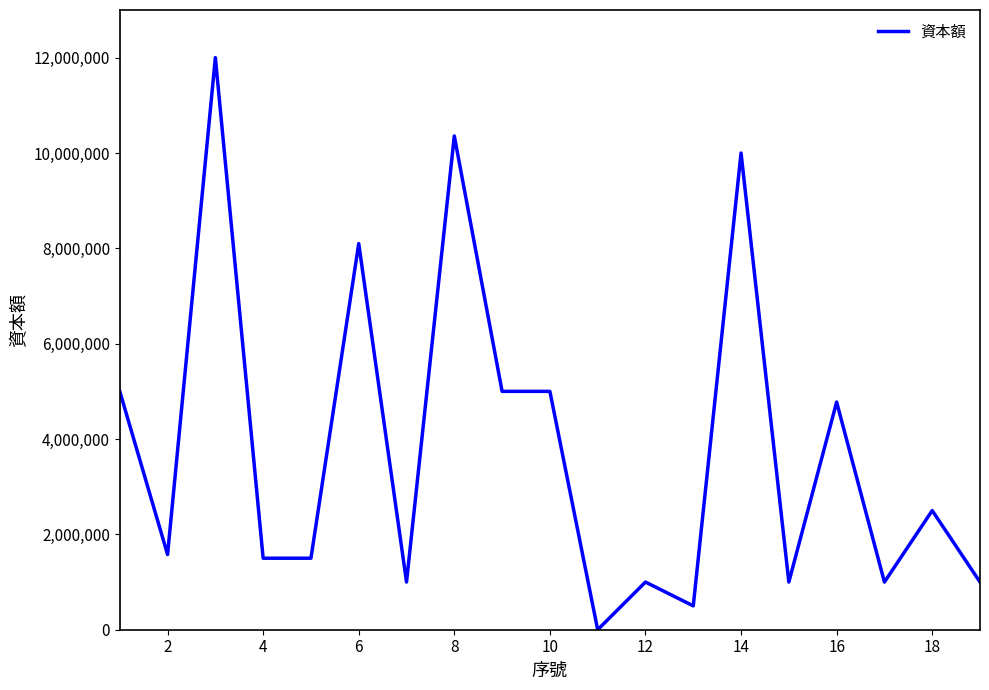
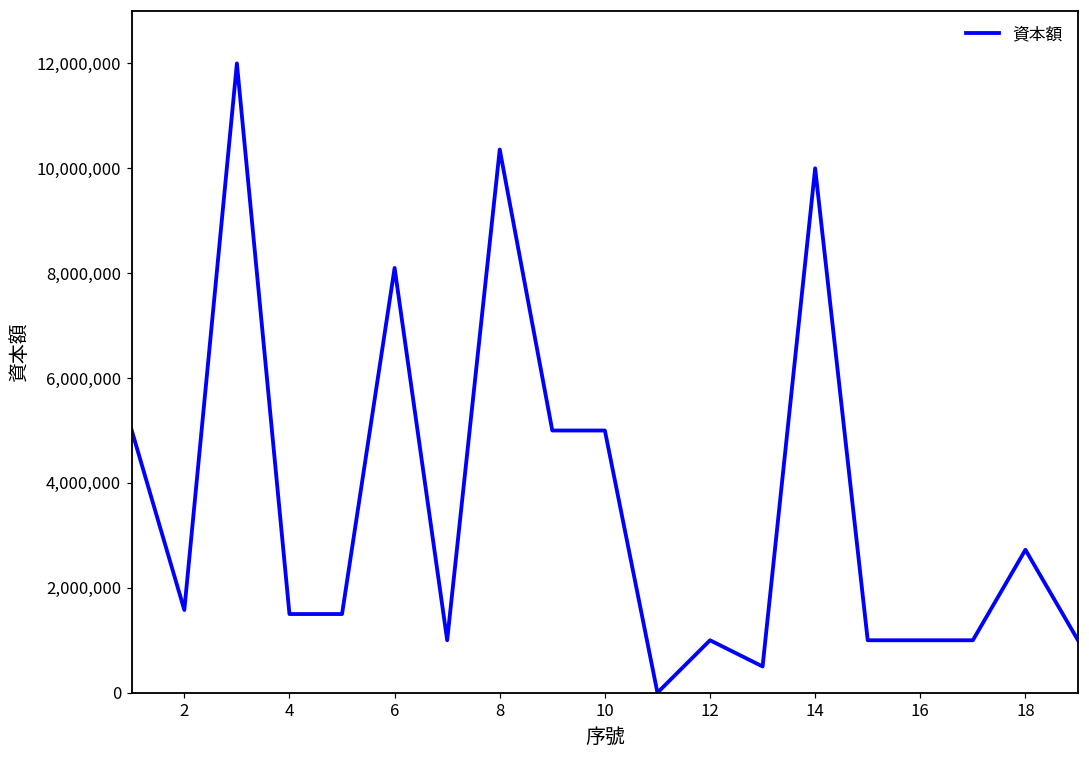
16: 4,800,000 -> 1,000,000
18: 2,500,000 -> 2,700,000
